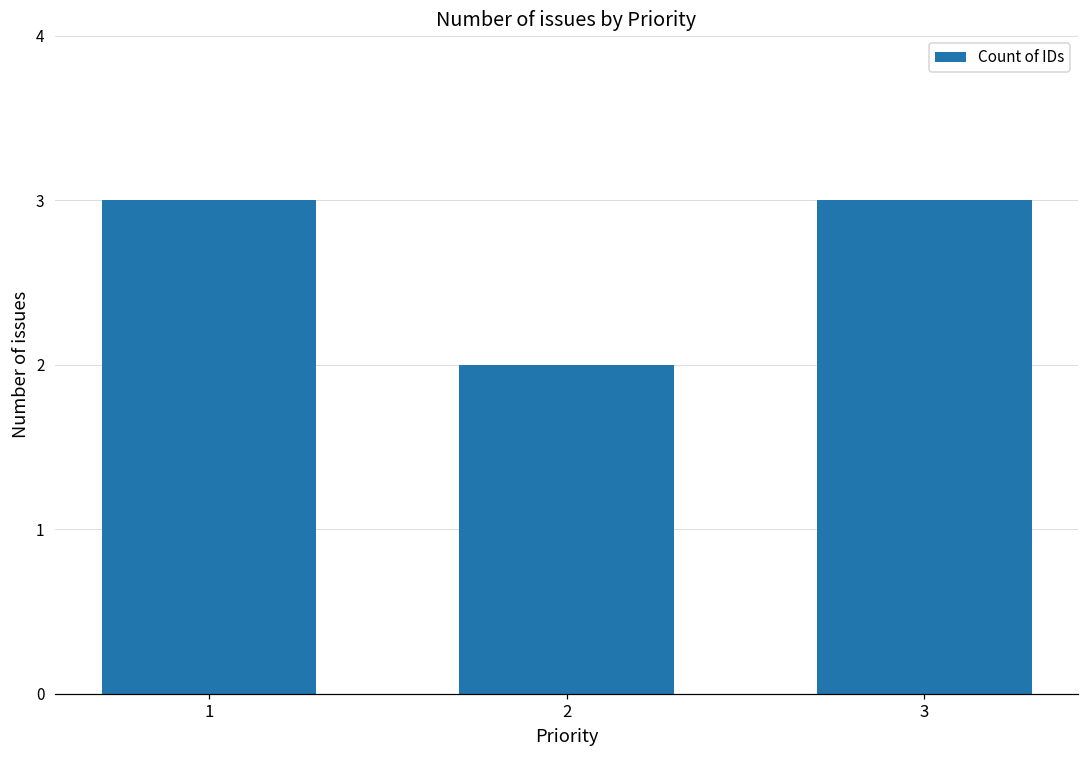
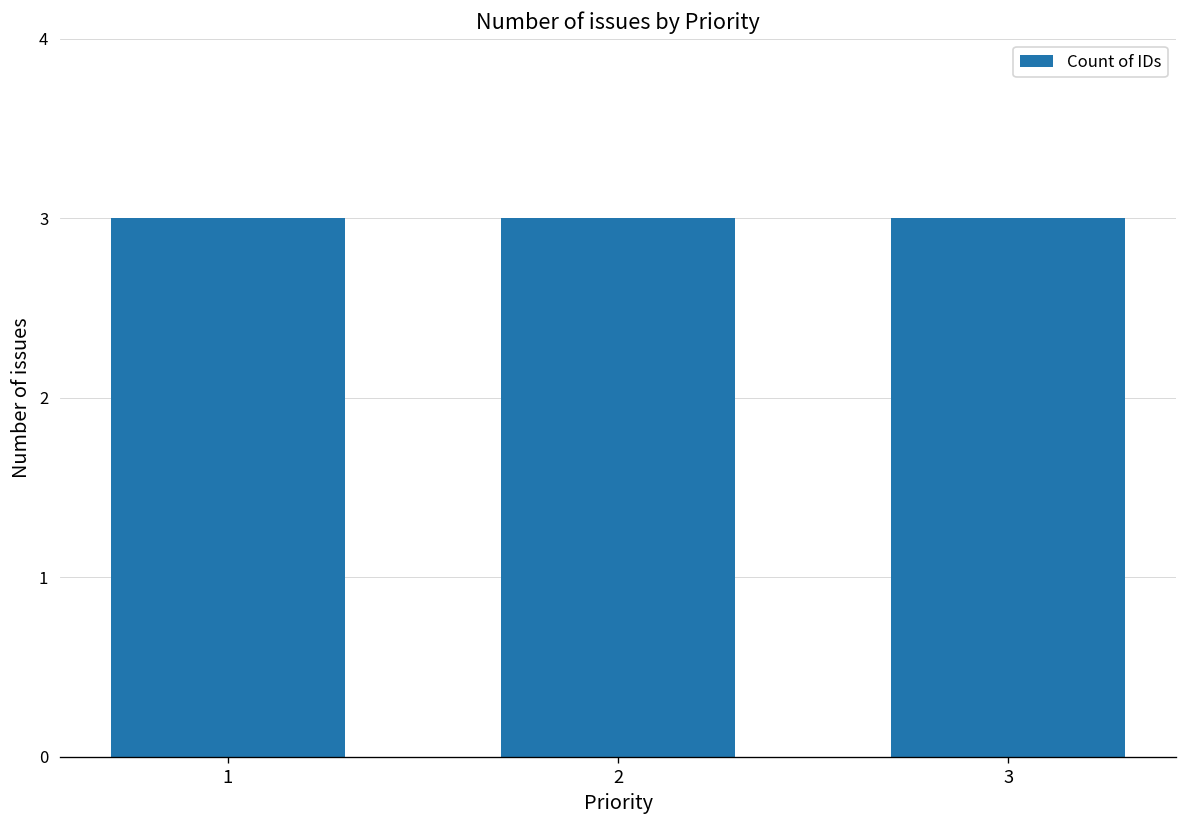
2: 2 -> 3
